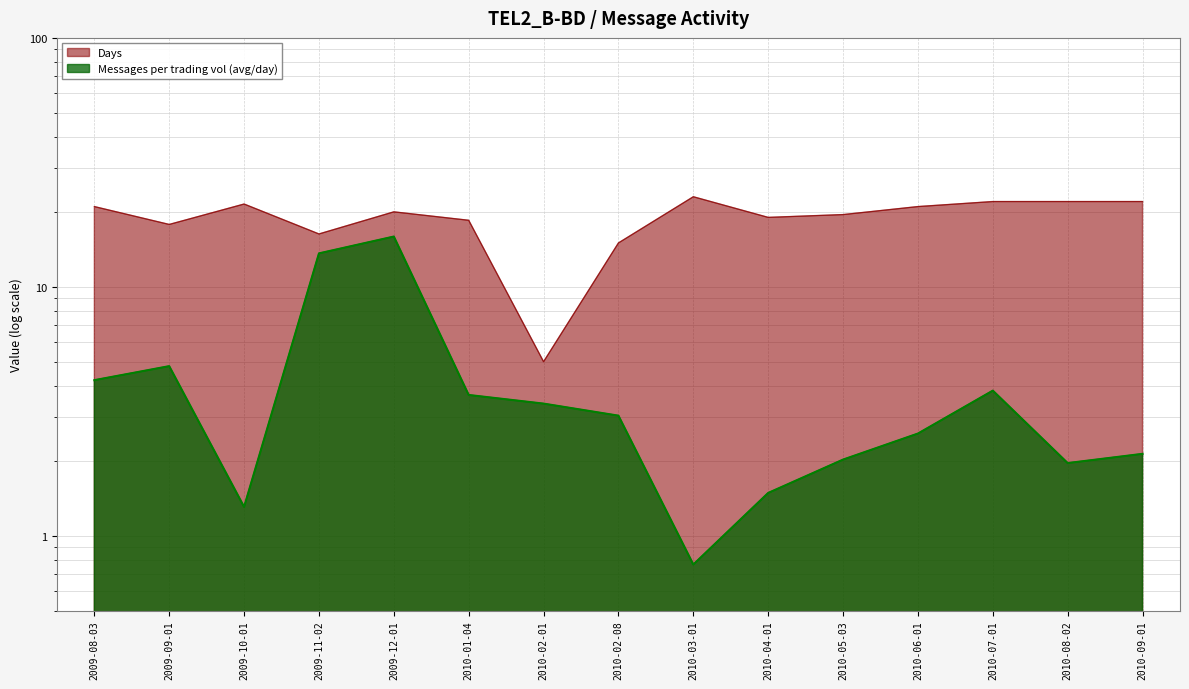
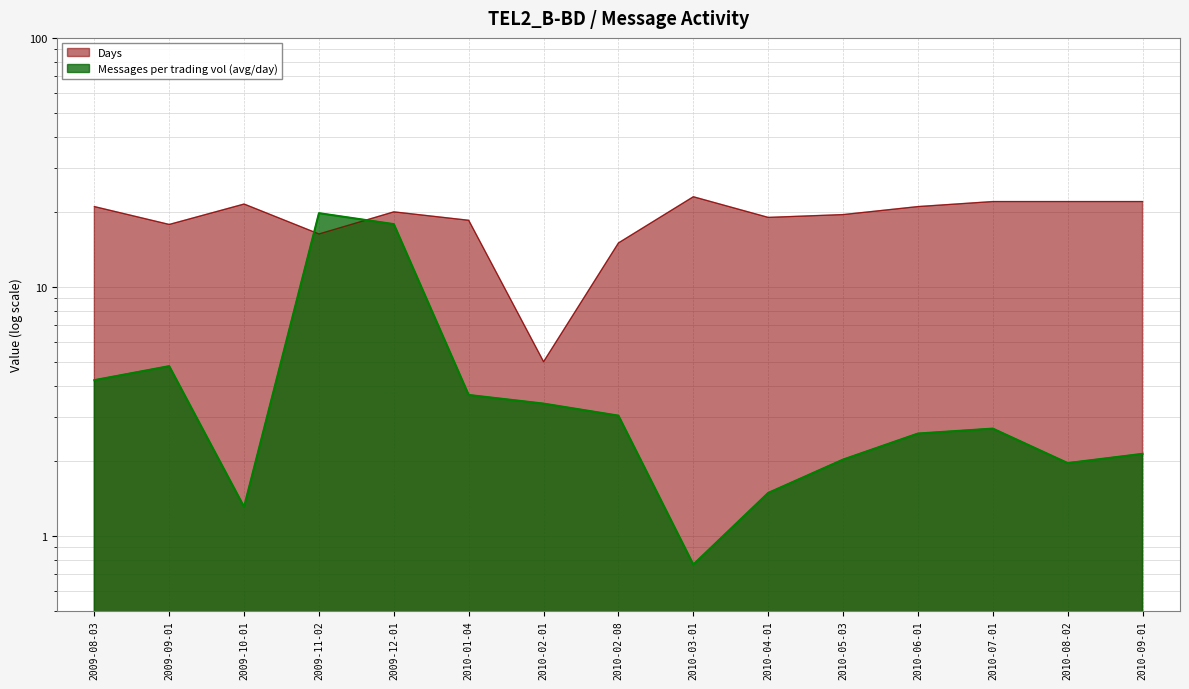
Messages per trading vol (avg/day), 2009-11-02: 14 -> 20
Messages per trading vol (avg/day), 2009-12-01: 16 -> 18
Messages per trading vol (avg/day), 2010-07-01: 3.8 -> 2.7
